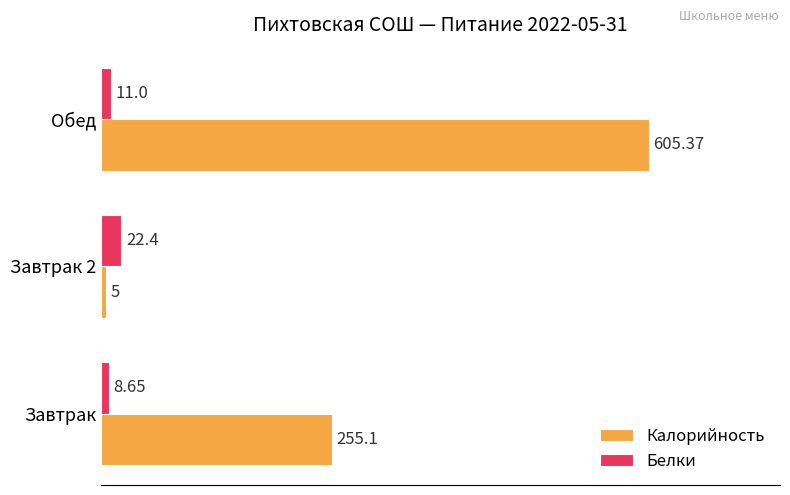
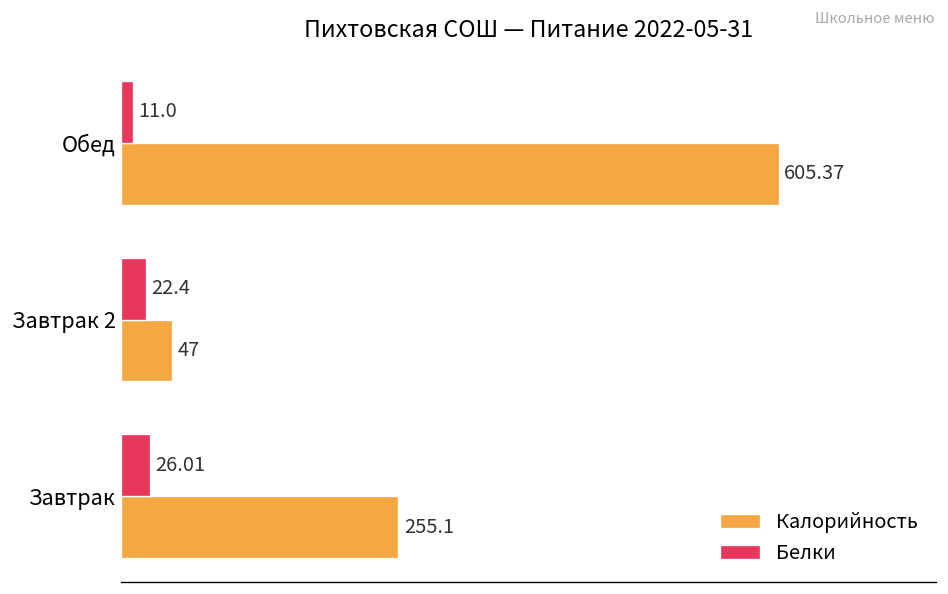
Калорийность, Завтрак 2: 5 -> 47
Белки, Завтрак: 8.65 -> 26.01
